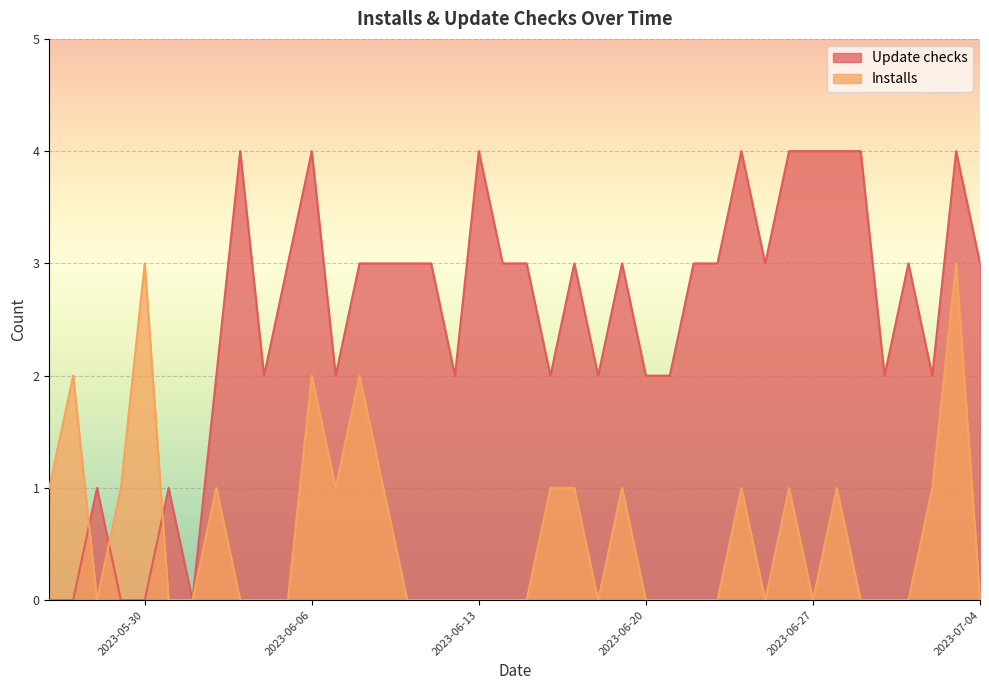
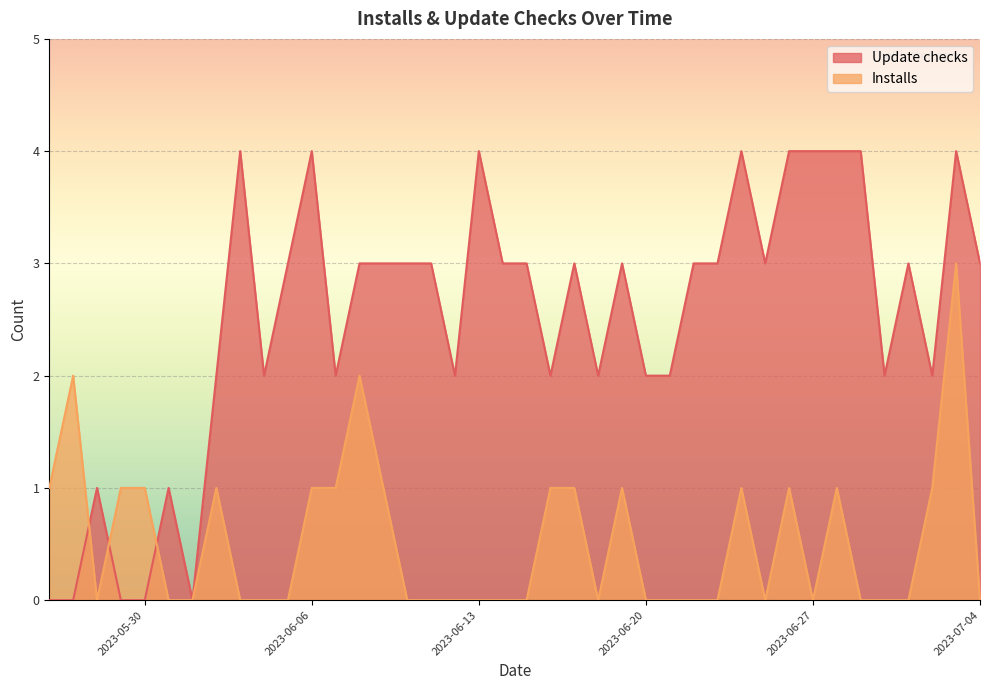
Installs, 2023-05-30: 3 -> 1
Installs, 2023-06-06: 2 -> 1
